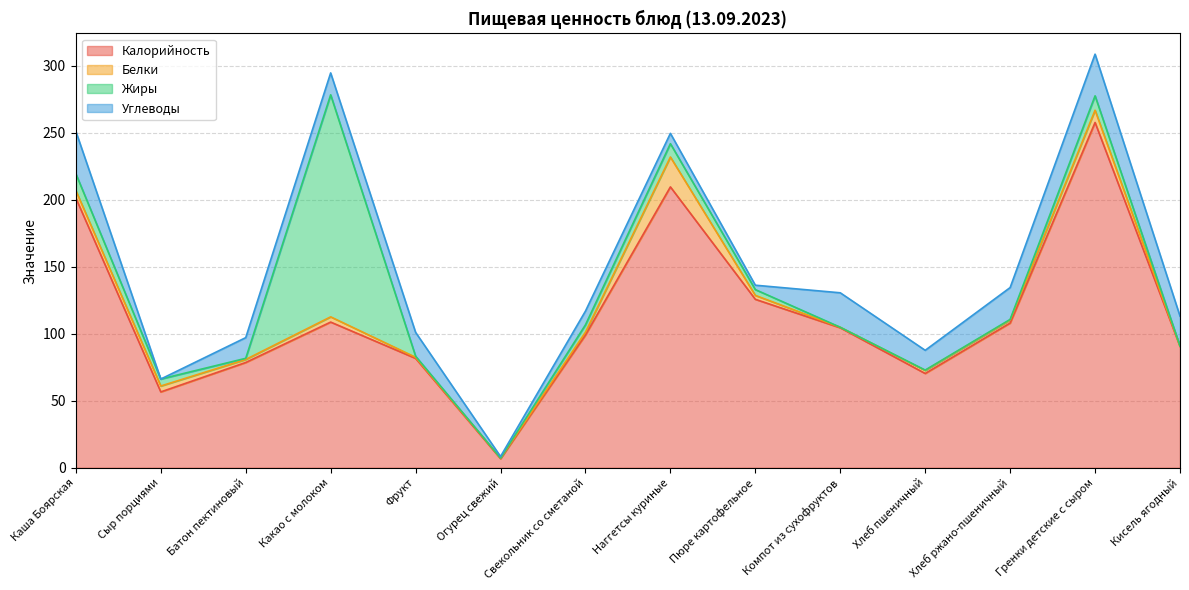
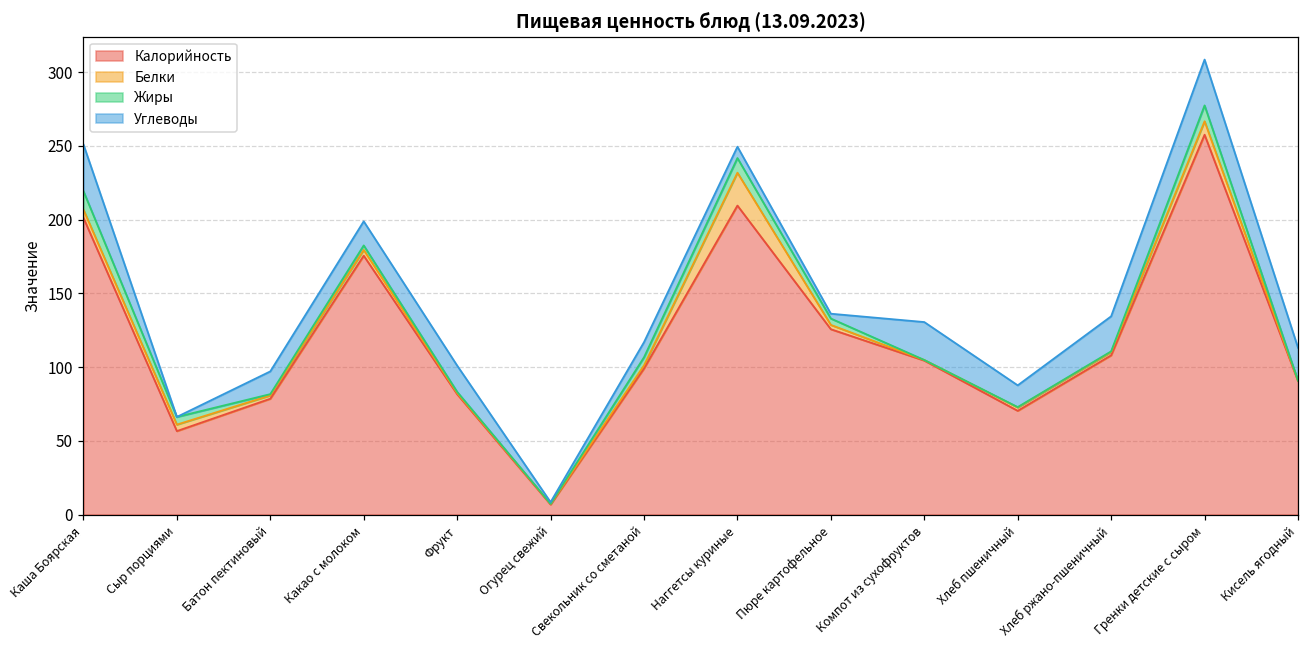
Калорийность, Какао с молоком: 109 -> 176
Жиры, Какао с молоком: 166 -> 3
